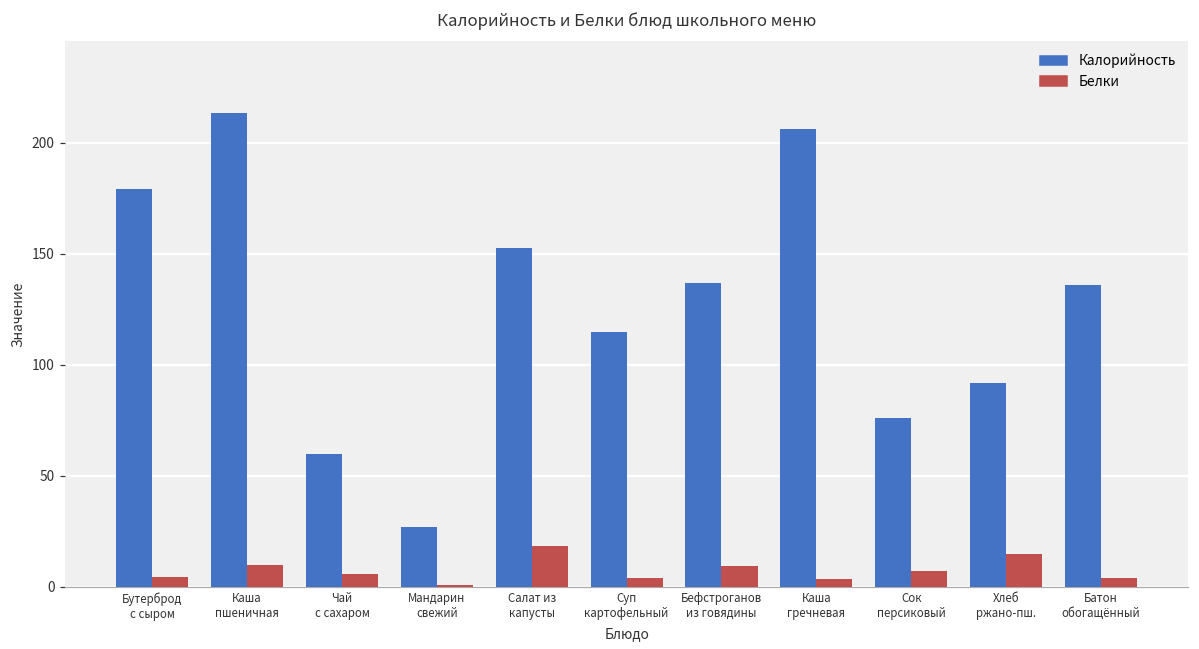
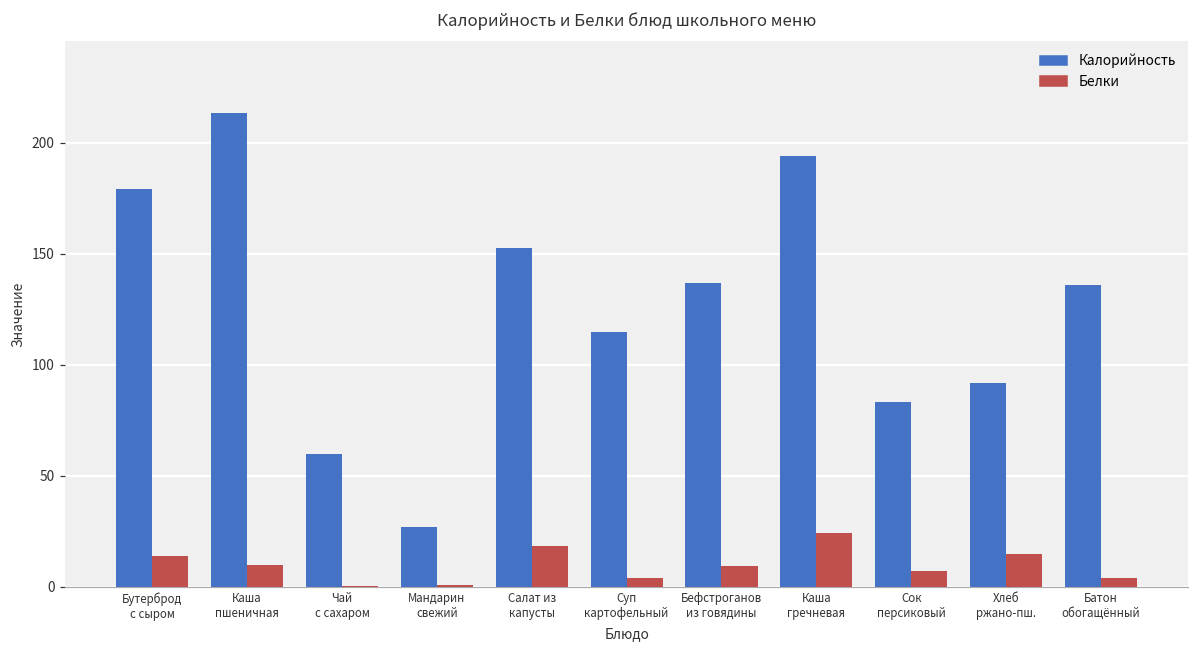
Белки, Бутерброд с сыром: 4 -> 14
Белки, Чай с сахаром: 6 -> 0
Калорийность, Каша гречневая: 206 -> 194
Белки, Каша гречневая: 4 -> 24
Калорийность, Сок персиковый: 76 -> 83
